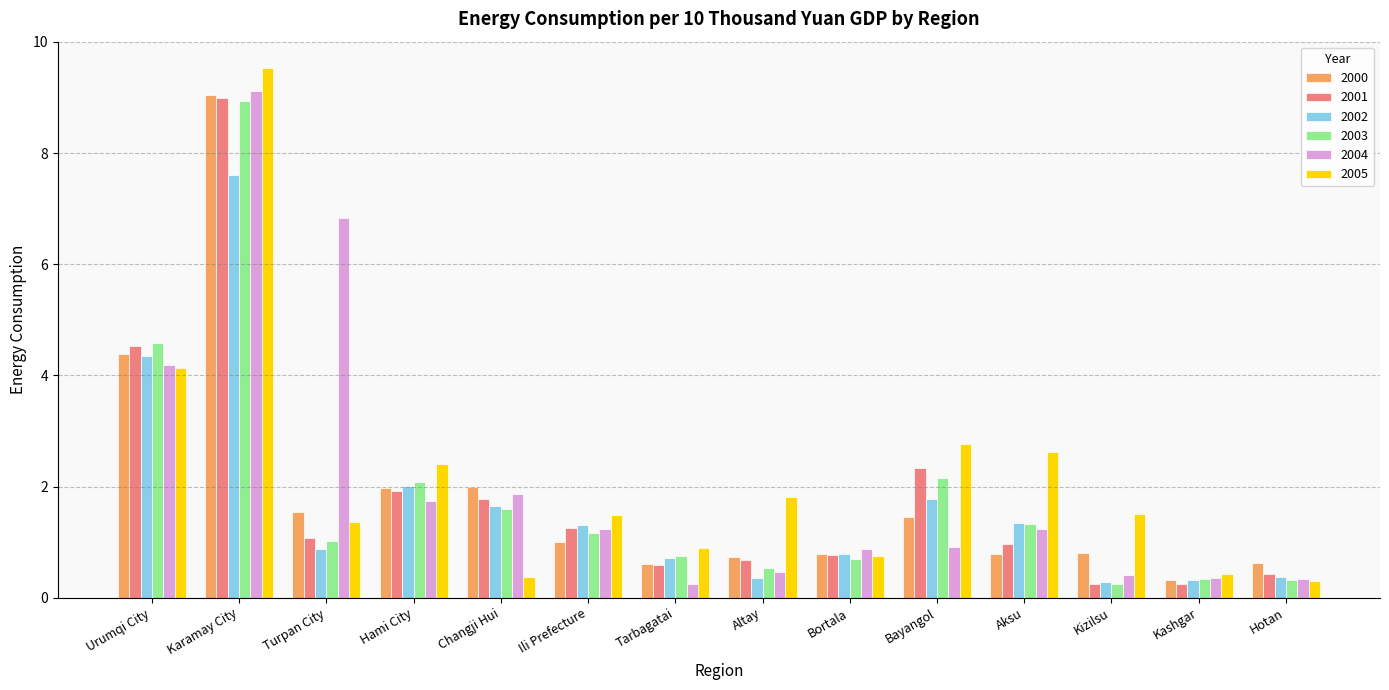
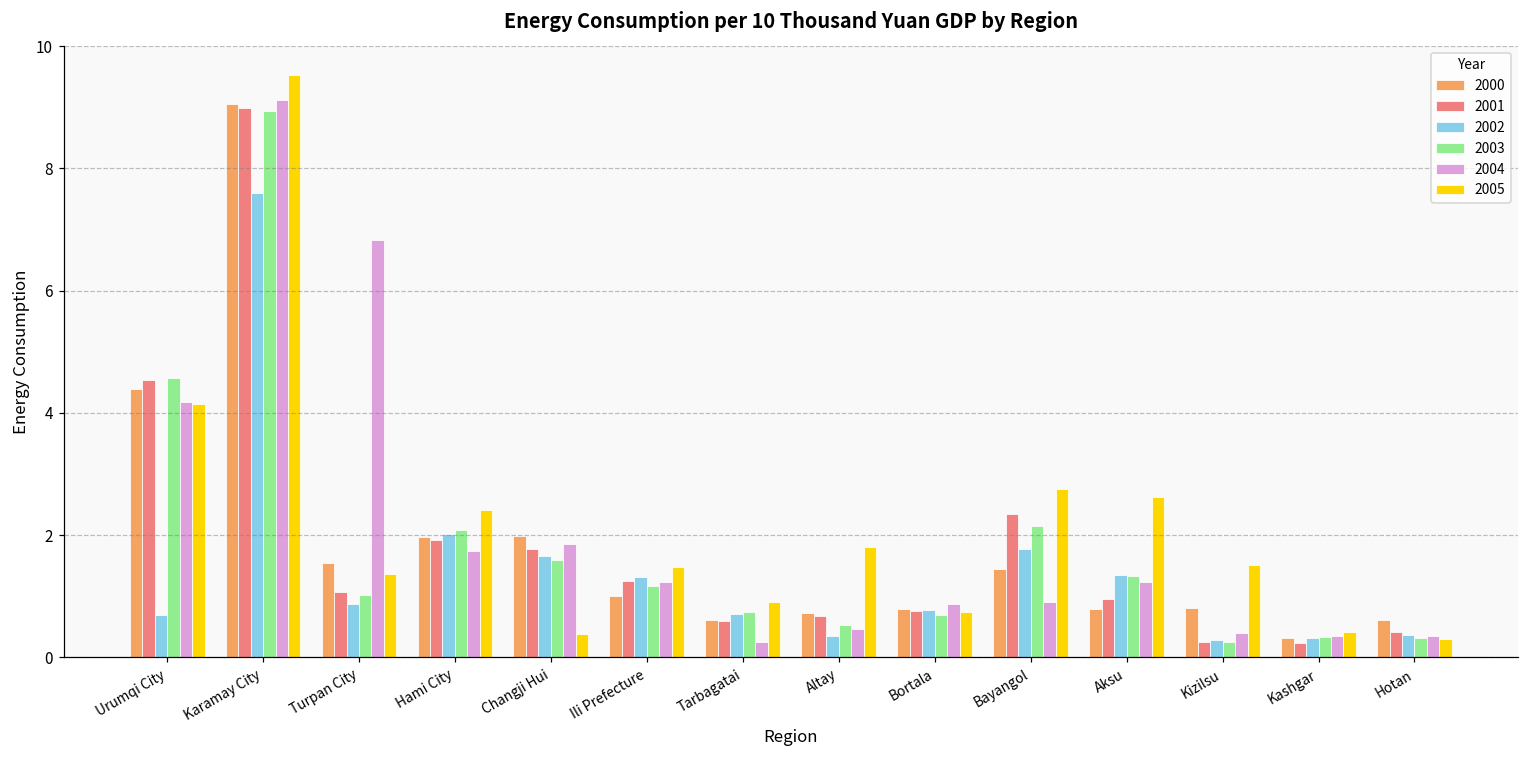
2002, Urumqi City: 4.4 -> 0.7
